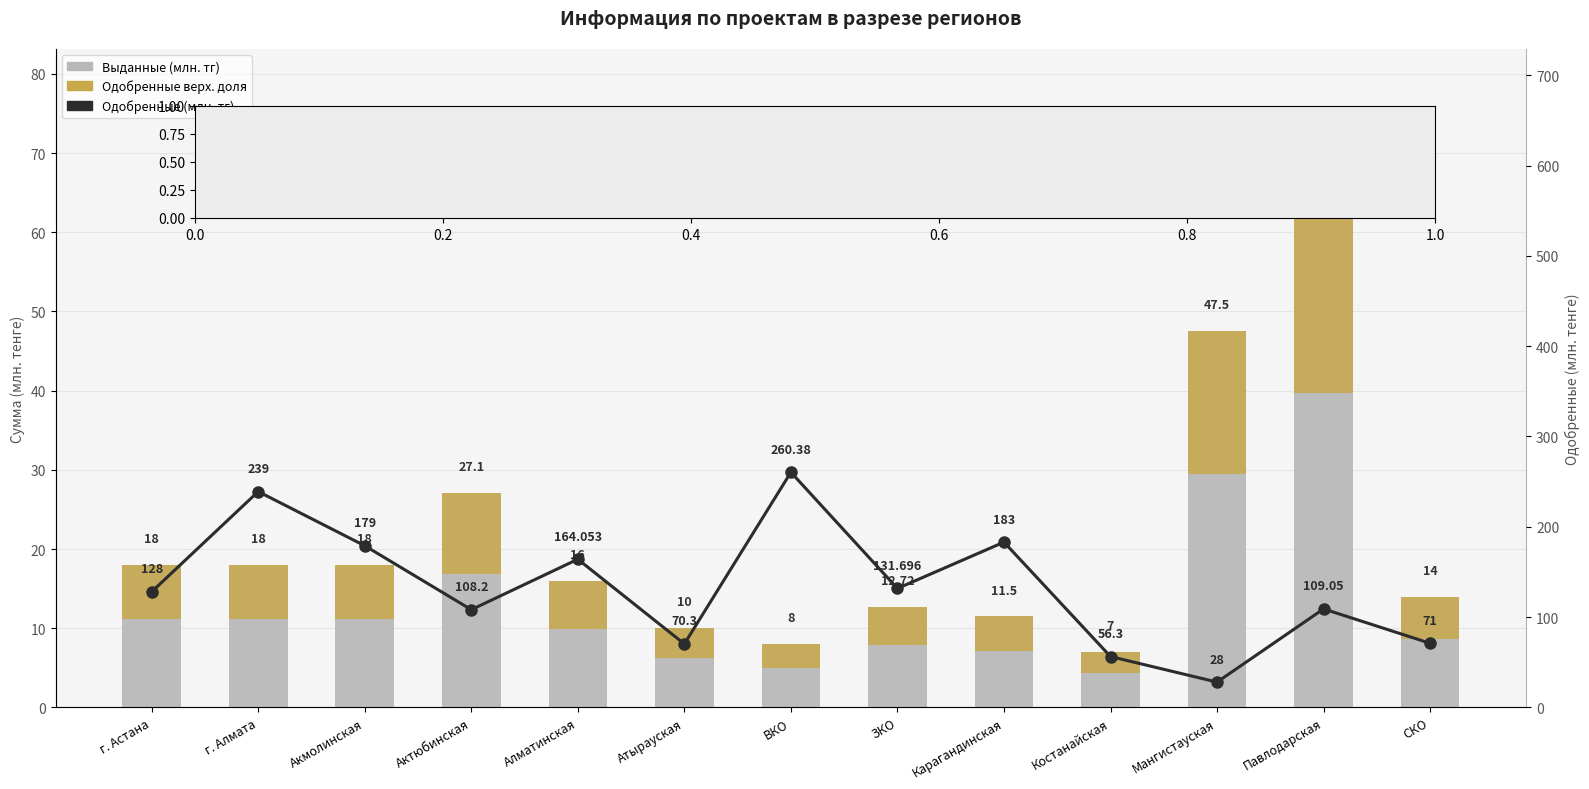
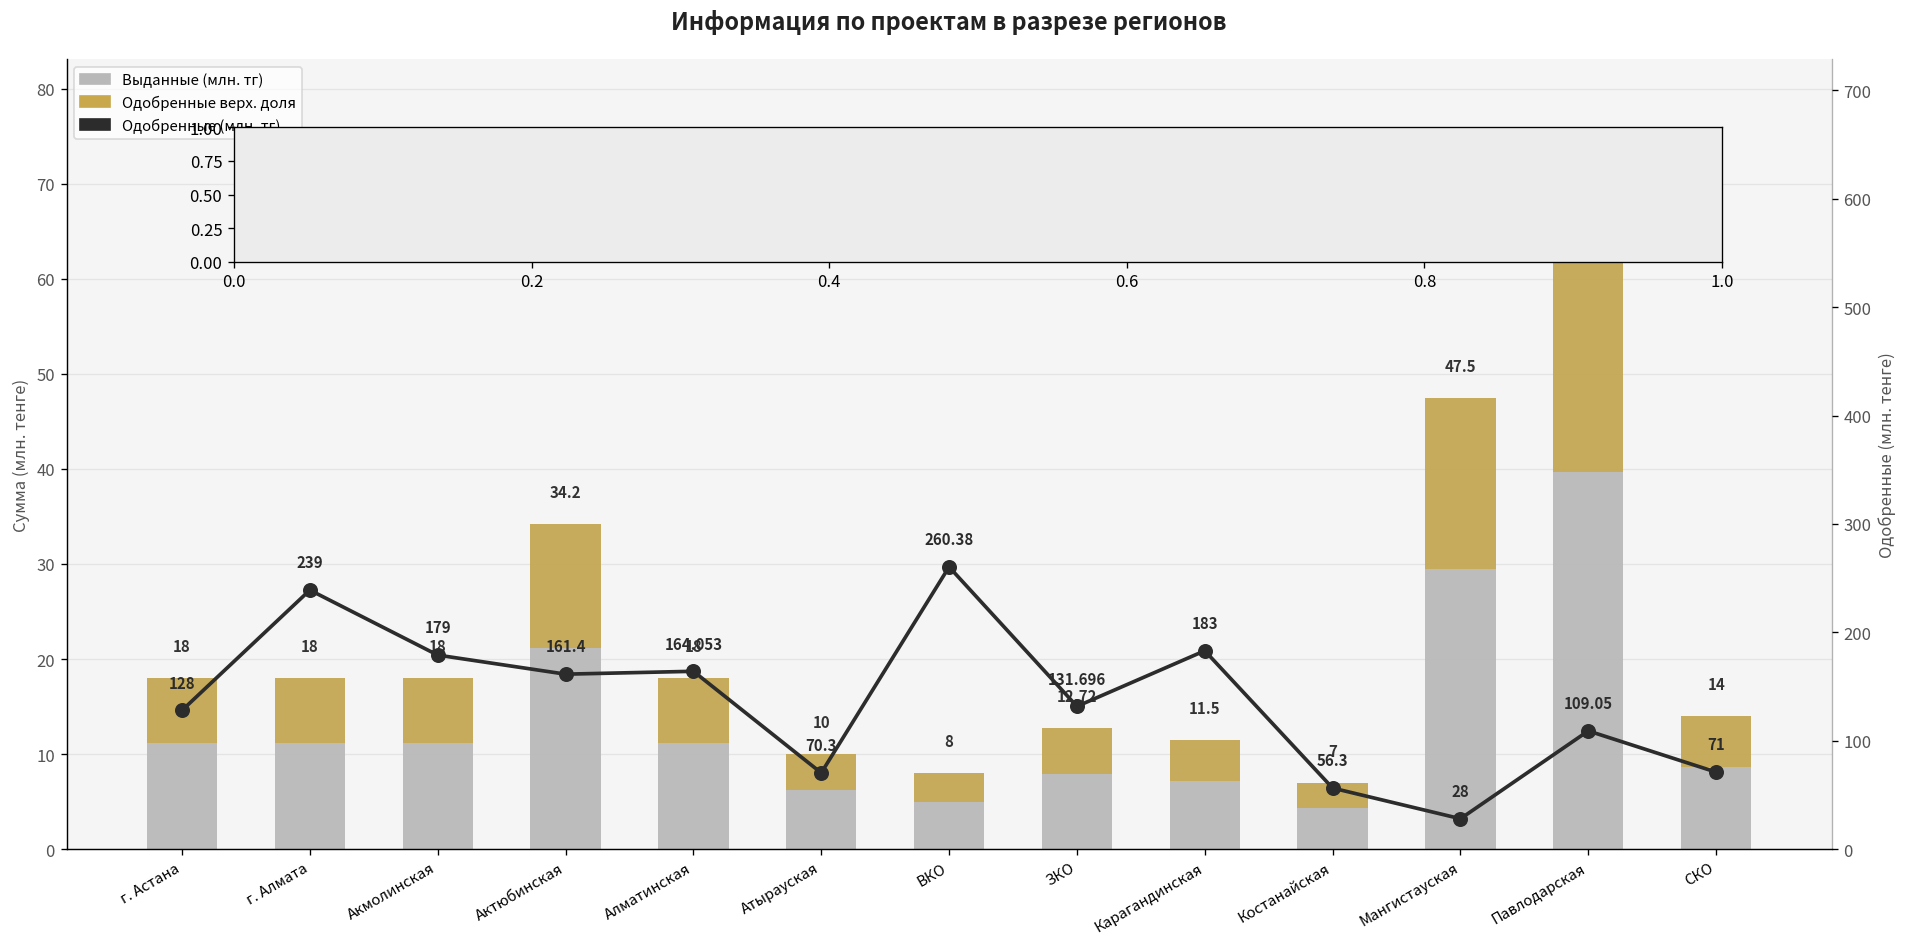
Выданные (млн. тг), Актюбинская: 27.1 -> 34.2
Выданные (млн. тг), Алматинская: 16 -> 18
Одобренные (млн. тг), Актюбинская: 108.2 -> 161.4
